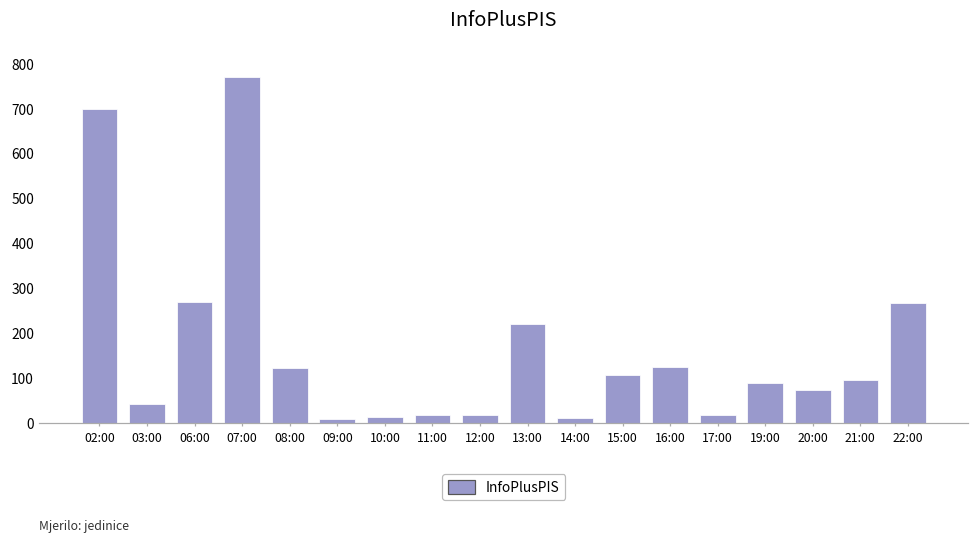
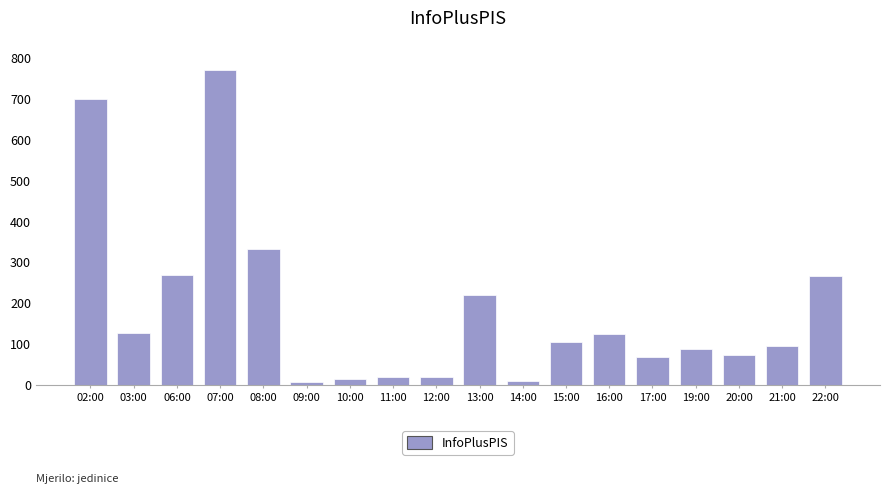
03:00: 40 -> 130
08:00: 120 -> 330
17:00: 20 -> 70
